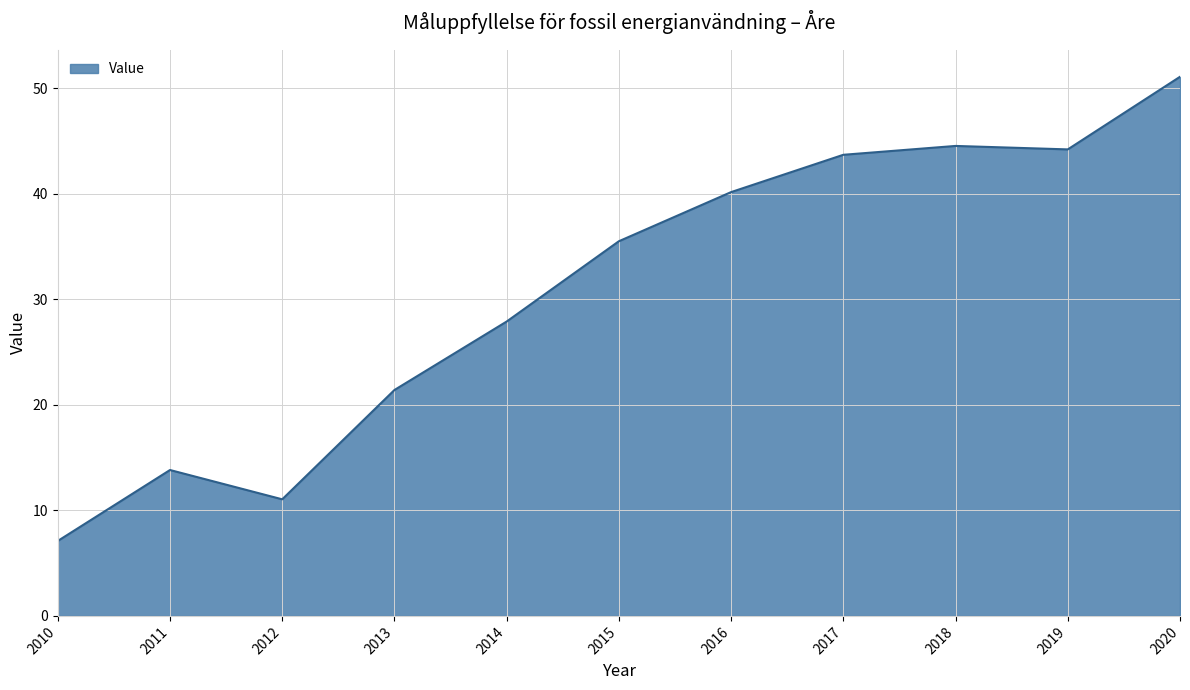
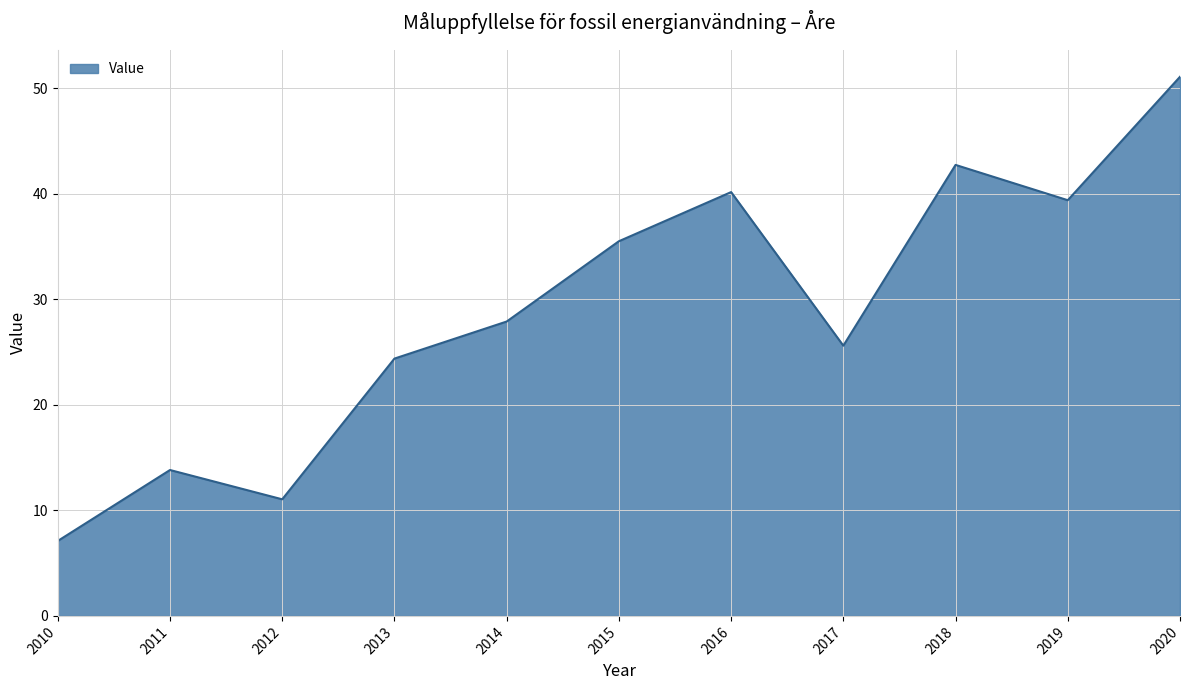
2013: 21.4 -> 24.4
2017: 43.7 -> 25.6
2018: 44.5 -> 42.7
2019: 44.2 -> 39.4
